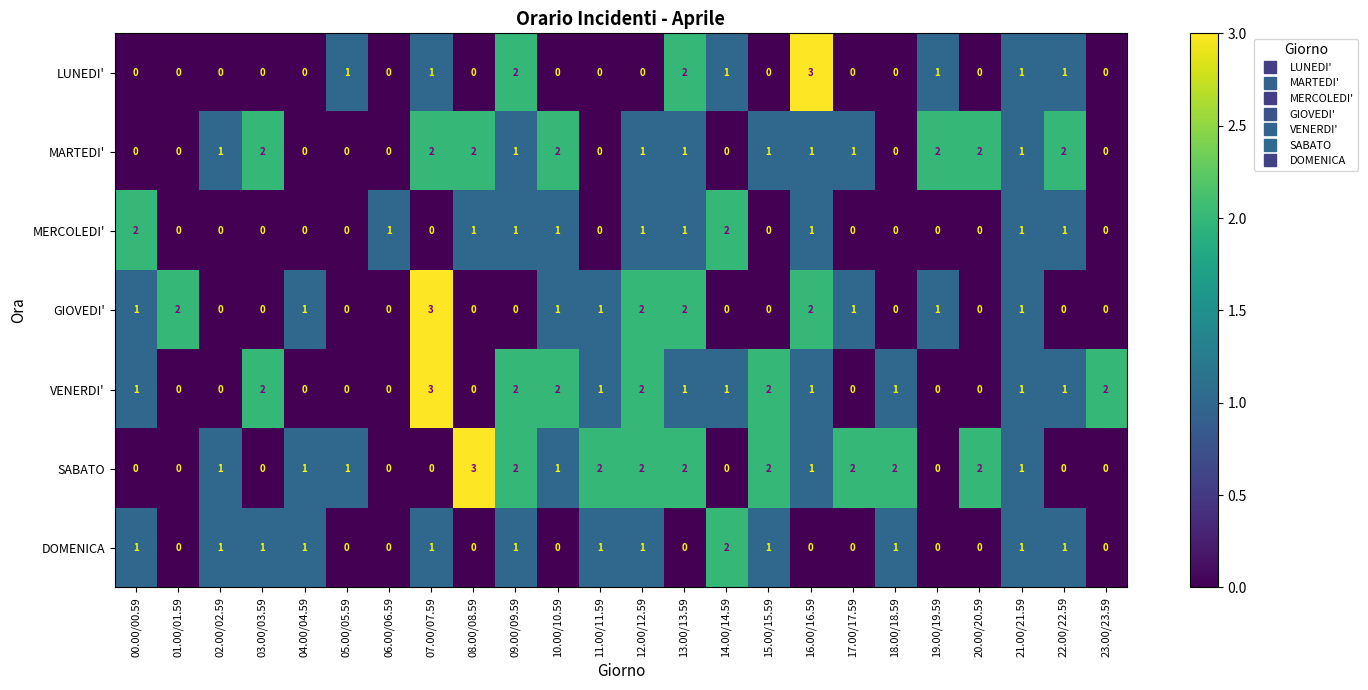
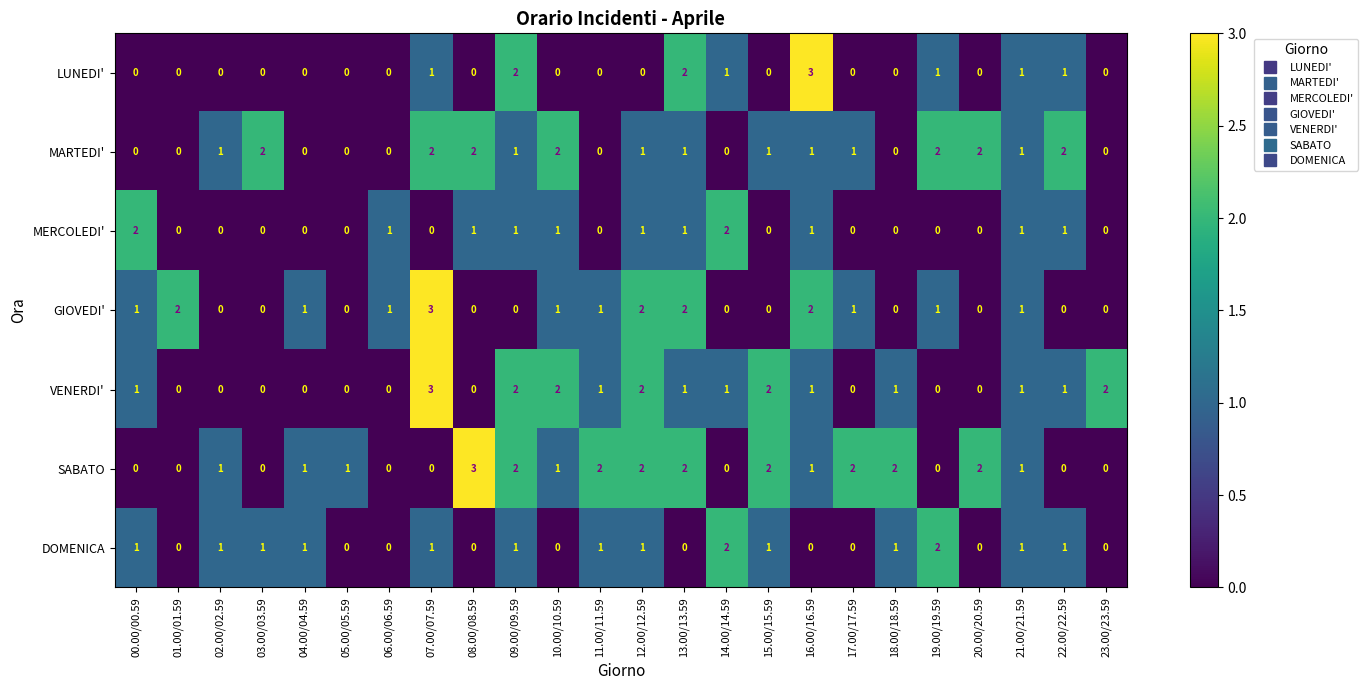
LUNEDI', 05.00/05.59: 1 -> 0
GIOVEDI', 06.00/06.59: 0 -> 1
VENERDI', 03.00/03.59: 2 -> 0
DOMENICA, 19.00/19.59: 0 -> 2
